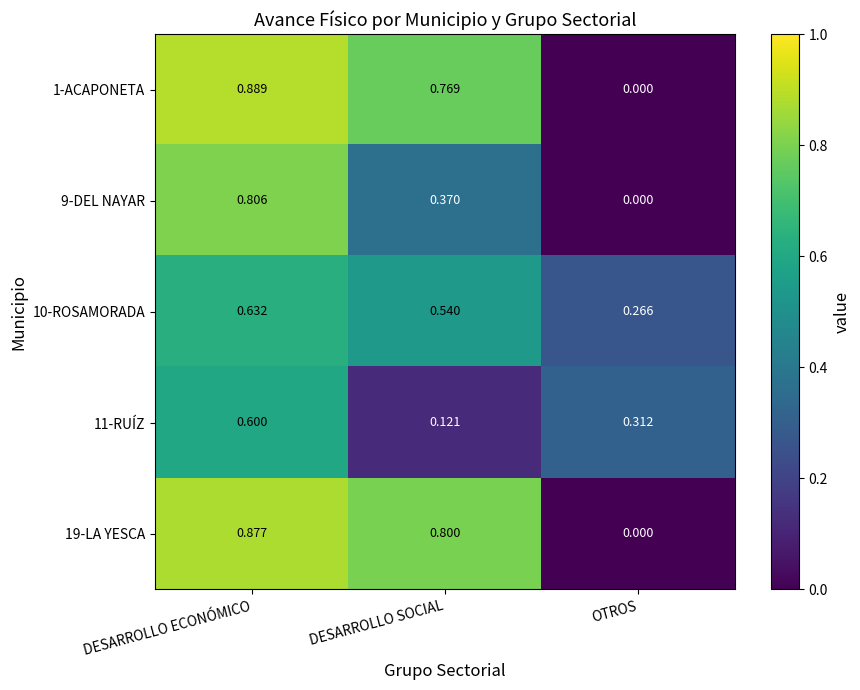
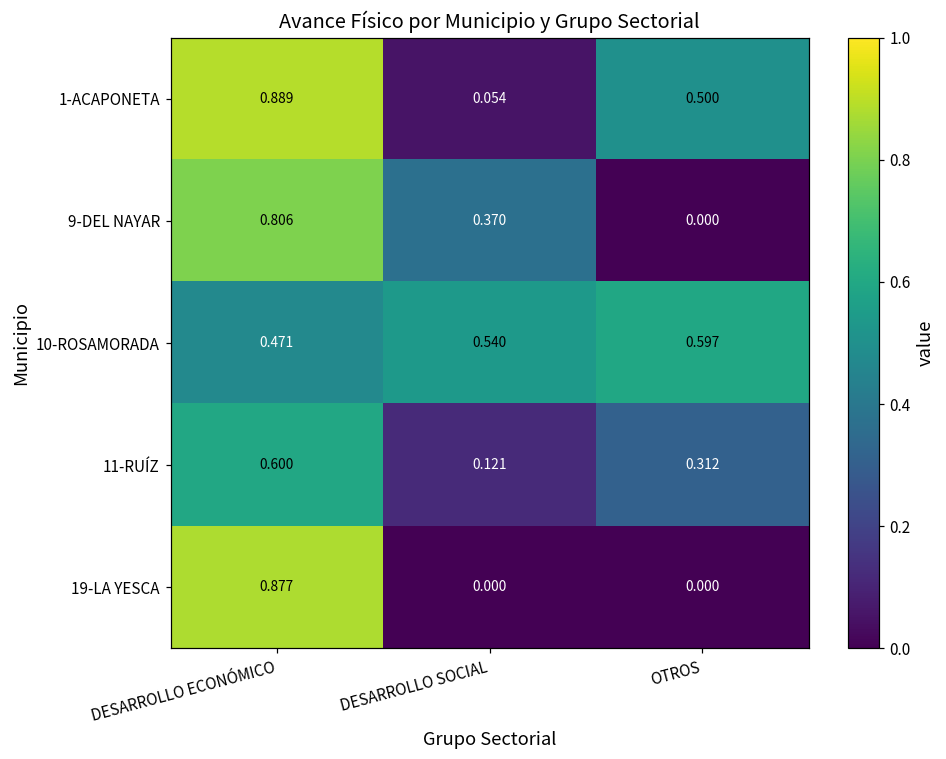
1-ACAPONETA, DESARROLLO SOCIAL: 0.769 -> 0.054
1-ACAPONETA, OTROS: 0.000 -> 0.500
10-ROSAMORADA, DESARROLLO ECONÓMICO: 0.632 -> 0.471
10-ROSAMORADA, OTROS: 0.266 -> 0.597
19-LA YESCA, DESARROLLO SOCIAL: 0.800 -> 0.000
